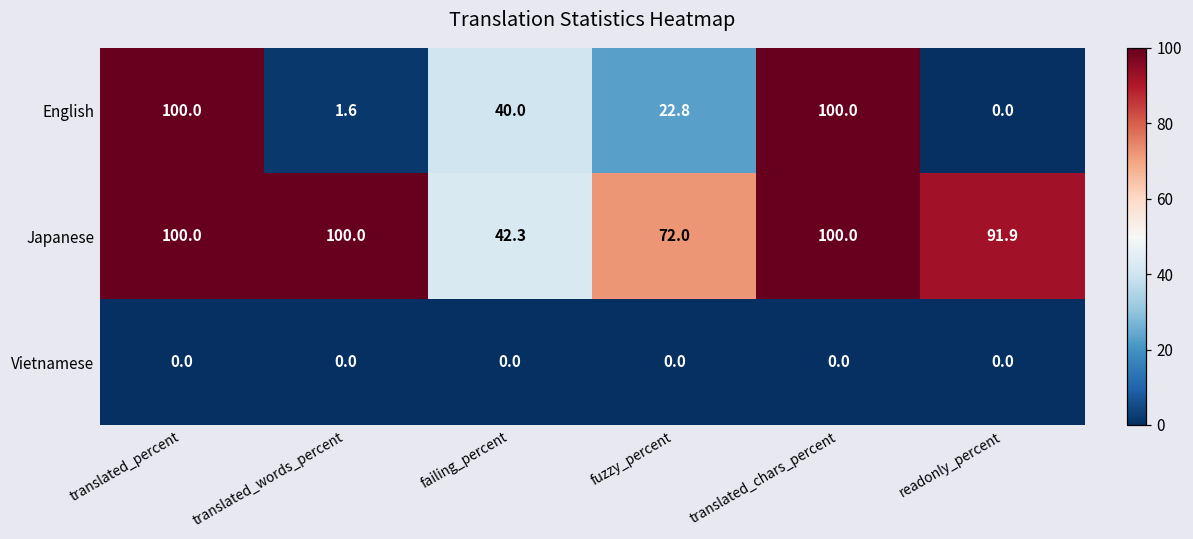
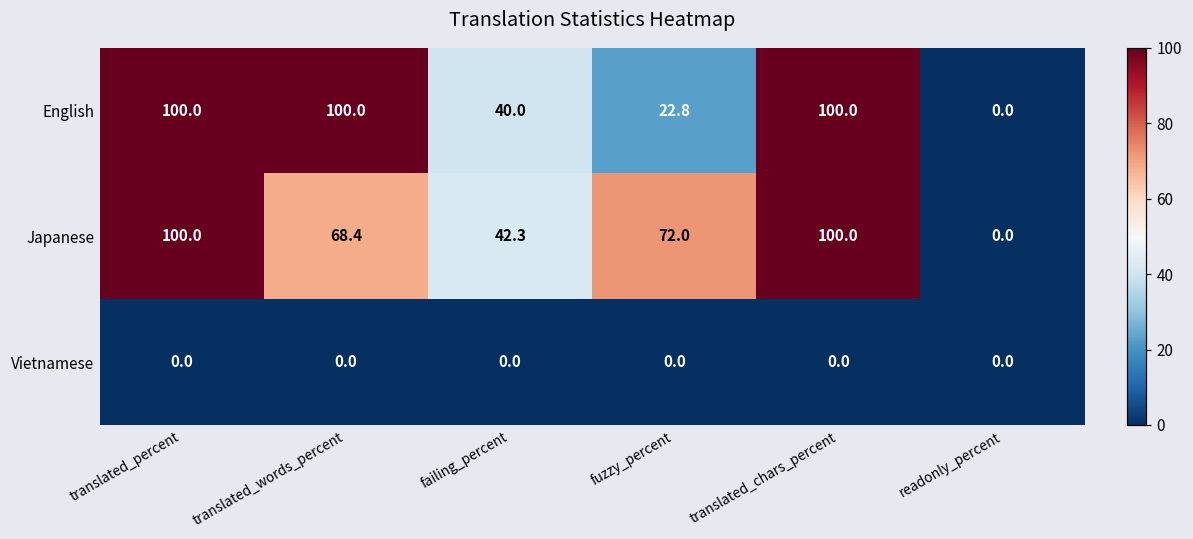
English, translated_words_percent: 1.6 -> 100.0
Japanese, translated_words_percent: 100.0 -> 68.4
Japanese, readonly_percent: 91.9 -> 0.0
